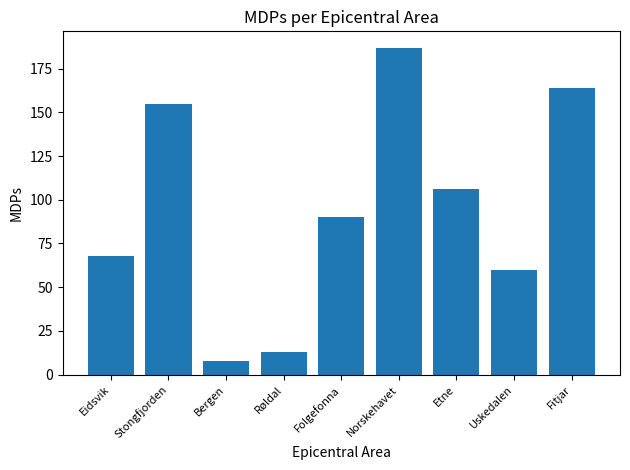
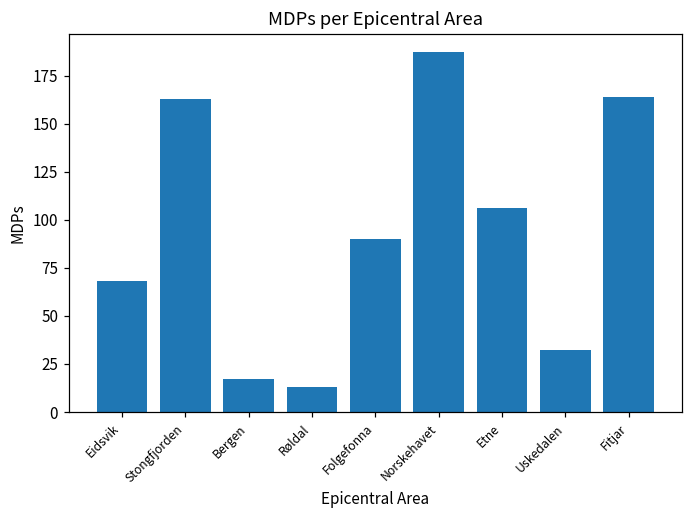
Stongfjorden: 155 -> 163
Bergen: 8 -> 17
Uskedalen: 60 -> 32
